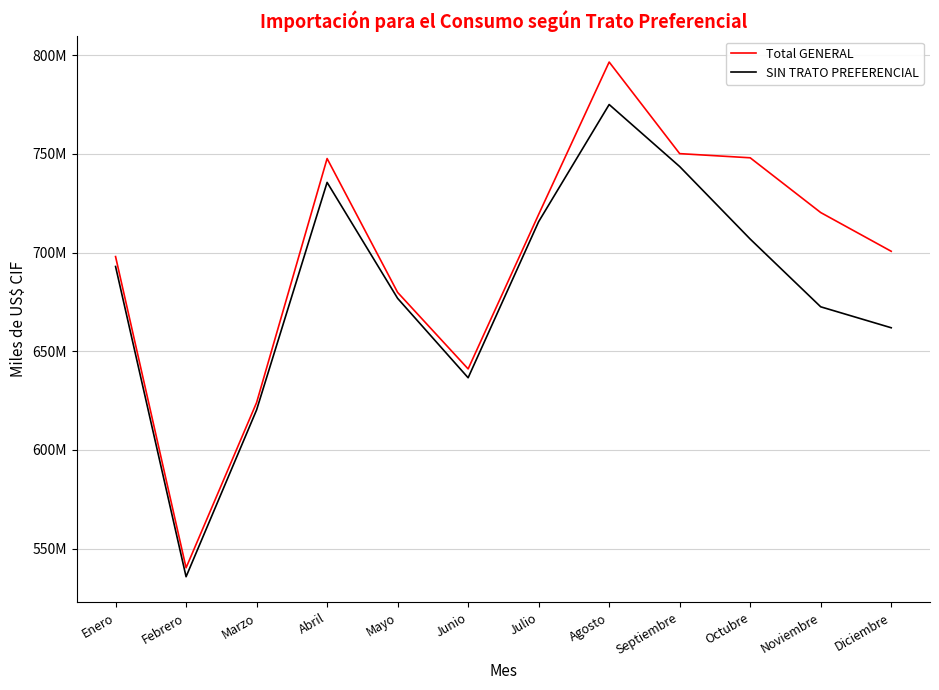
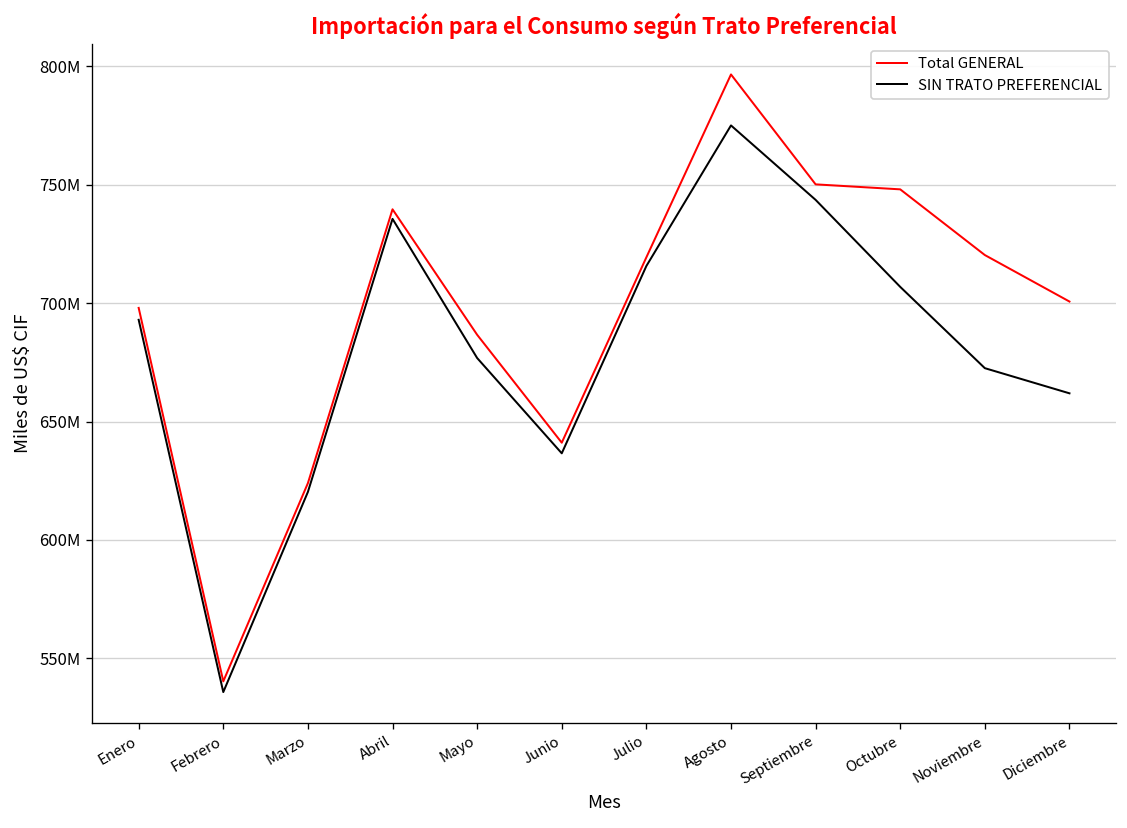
Total GENERAL, Abril: 748000000 -> 740000000
Total GENERAL, Mayo: 680000000 -> 687000000
